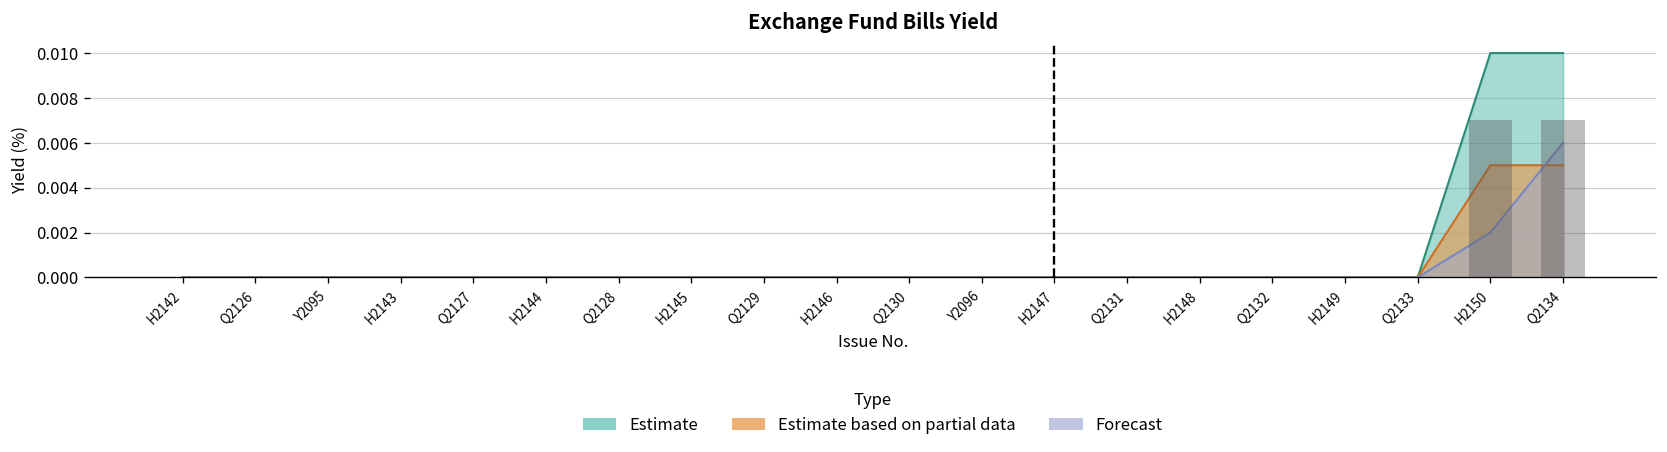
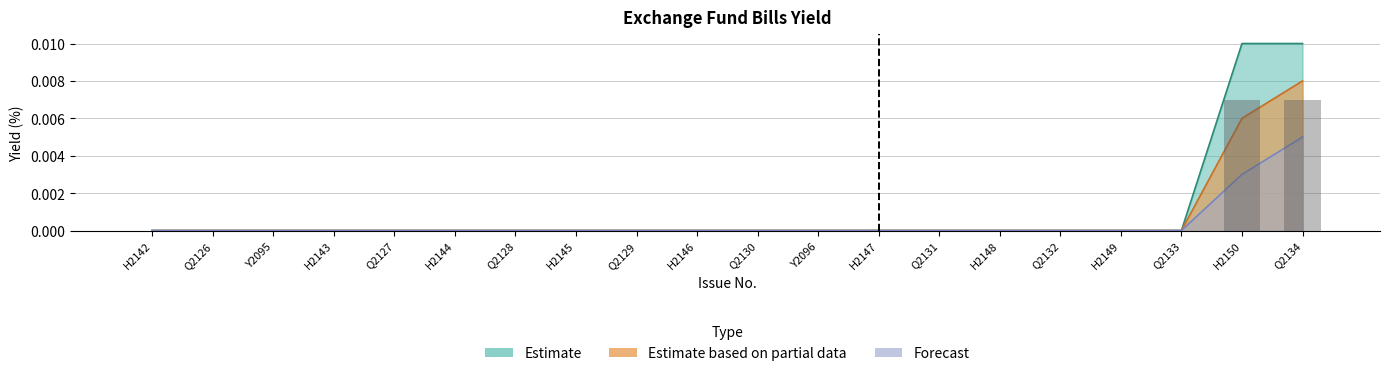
Estimate based on partial data, H2150: 0.005 -> 0.006
Forecast, H2150: 0.002 -> 0.003
Estimate based on partial data, Q2134: 0.005 -> 0.008
Forecast, Q2134: 0.006 -> 0.005
